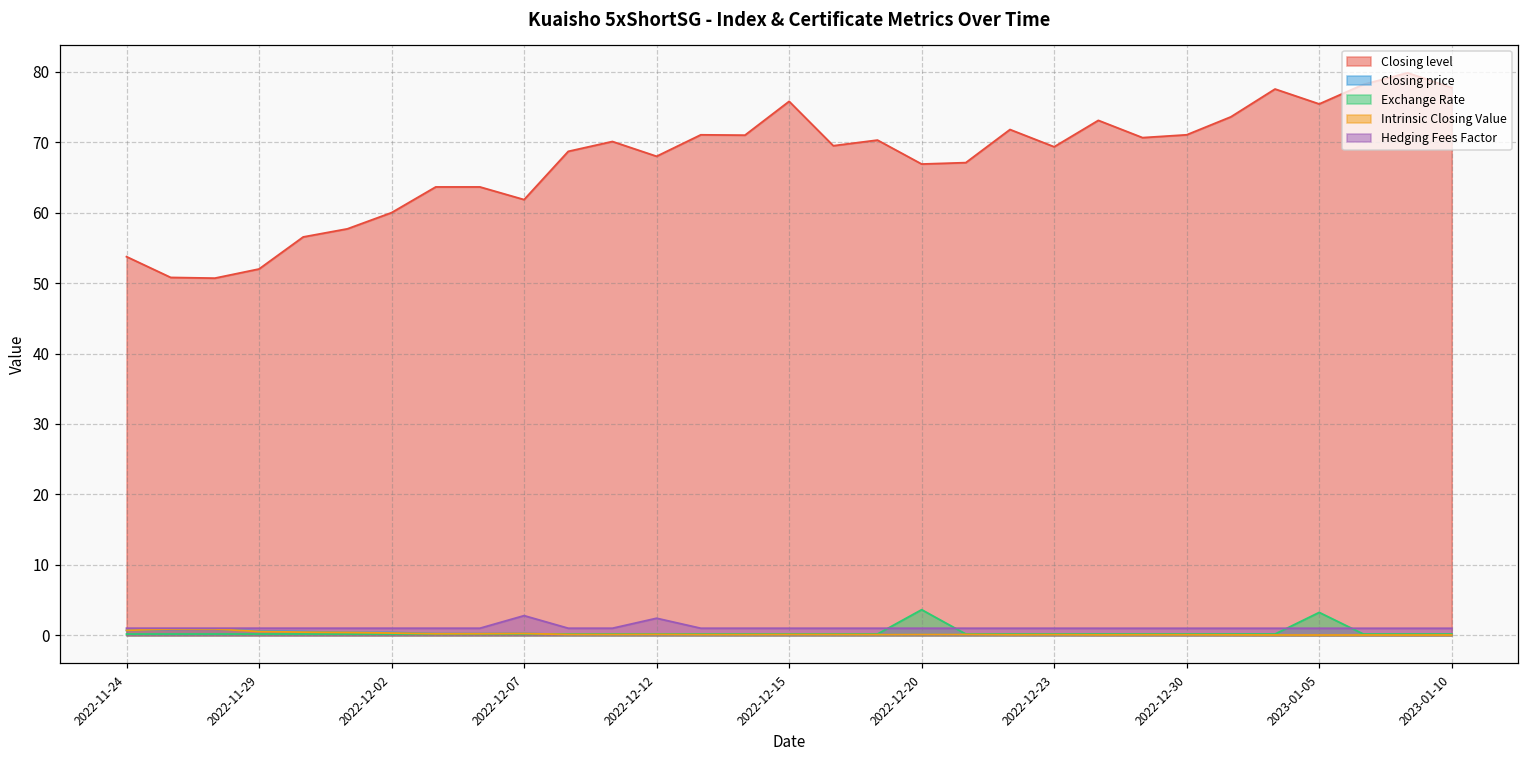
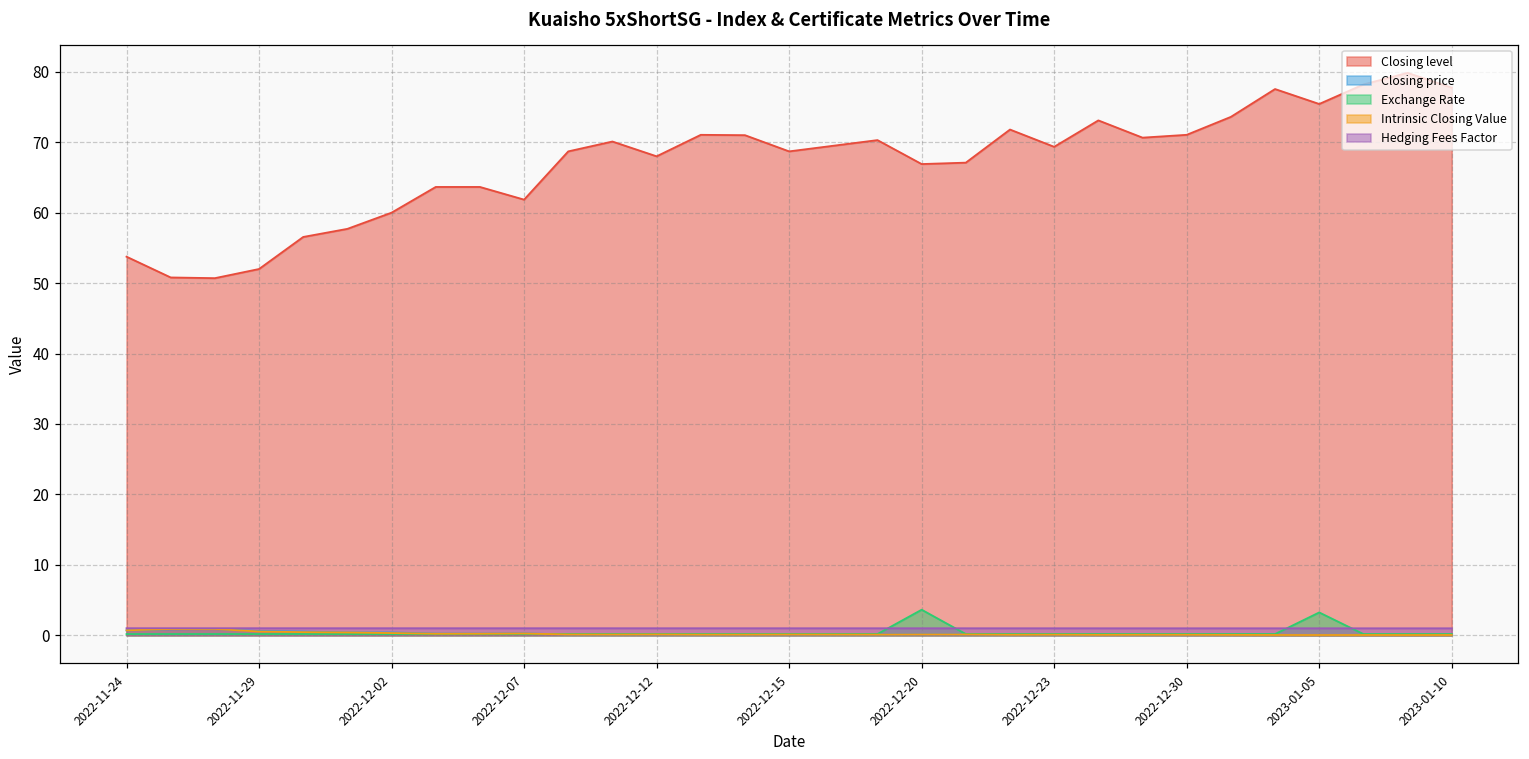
Hedging Fees Factor, 2022-12-07: 3 -> 1
Hedging Fees Factor, 2022-12-12: 2 -> 1
Closing level, 2022-12-15: 76 -> 69
